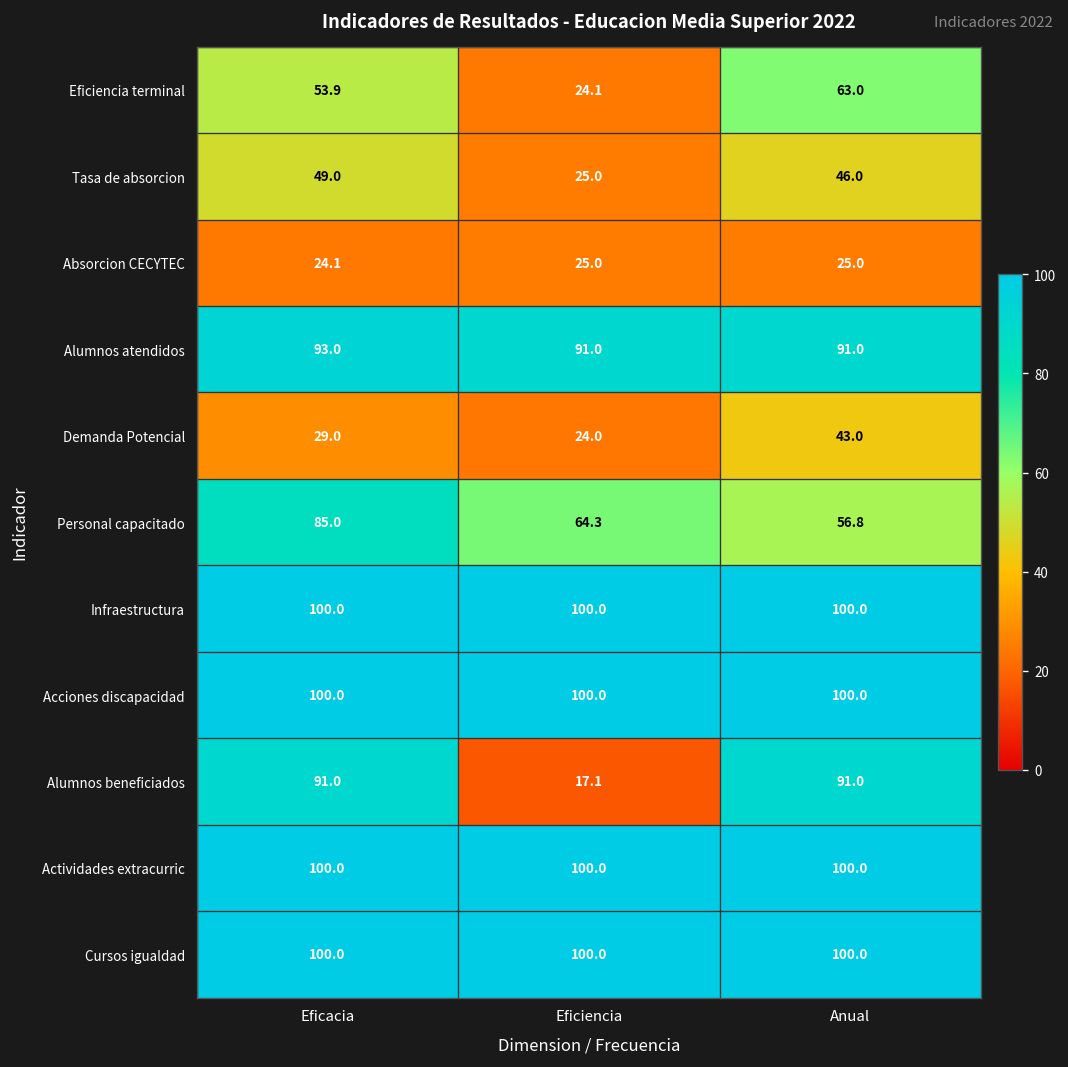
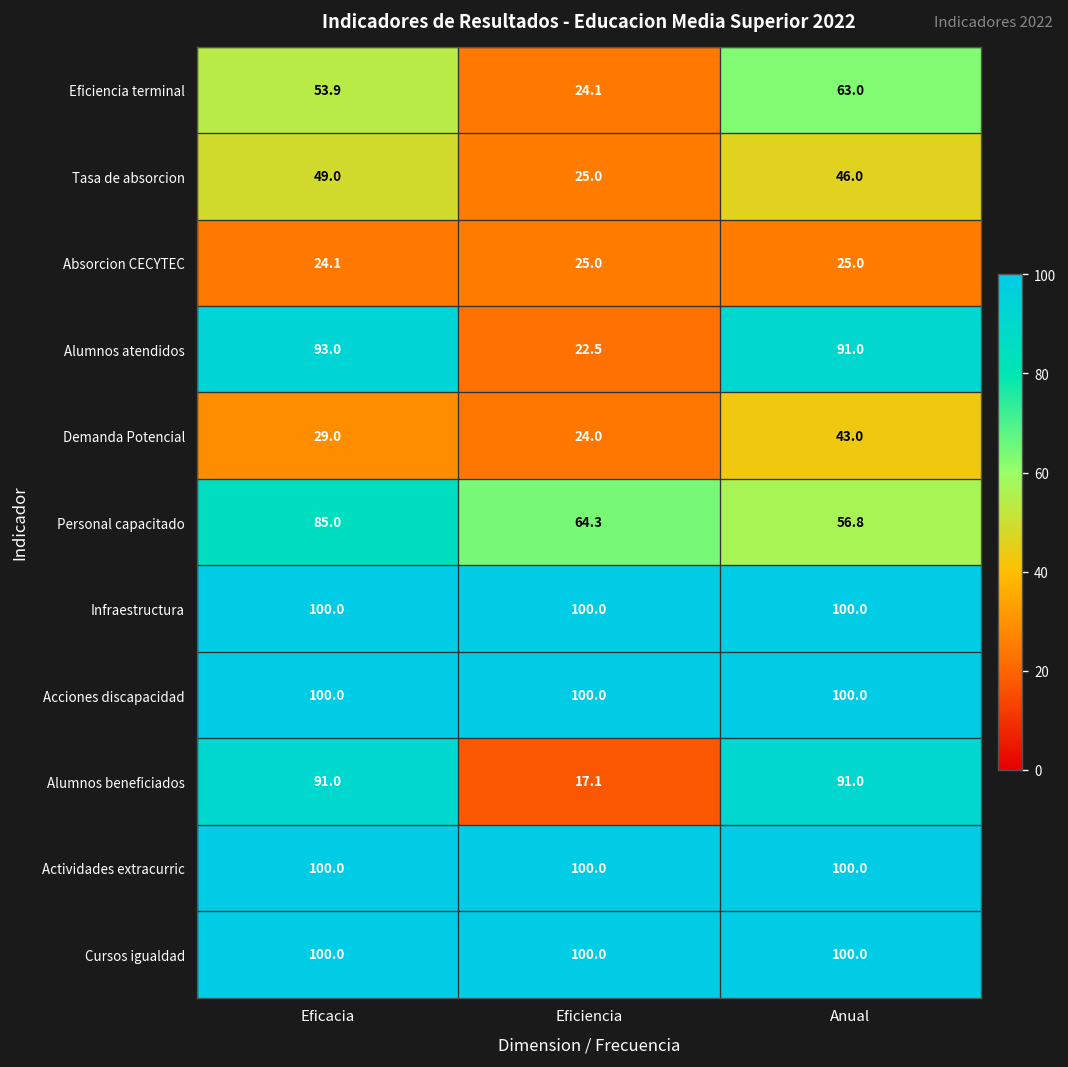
Alumnos atendidos, Eficiencia: 91.0 -> 22.5
